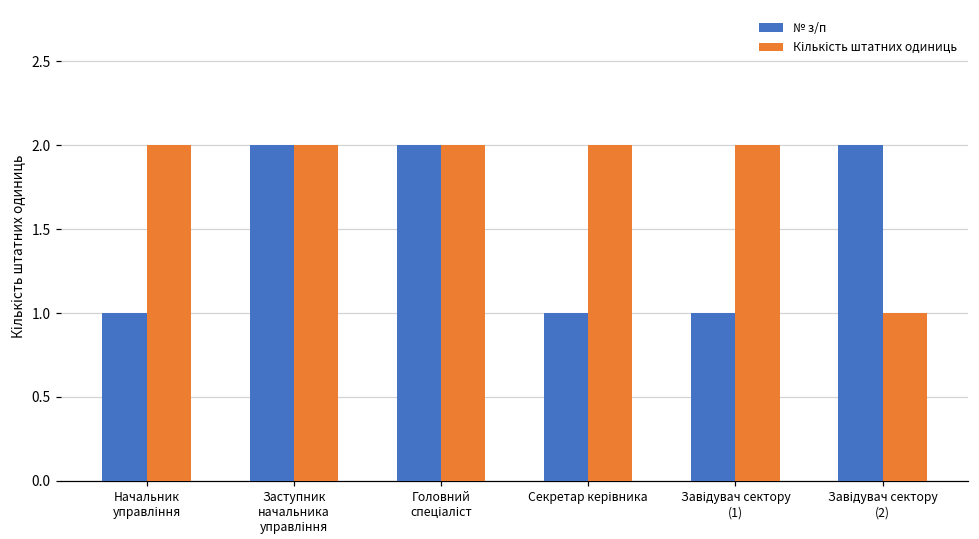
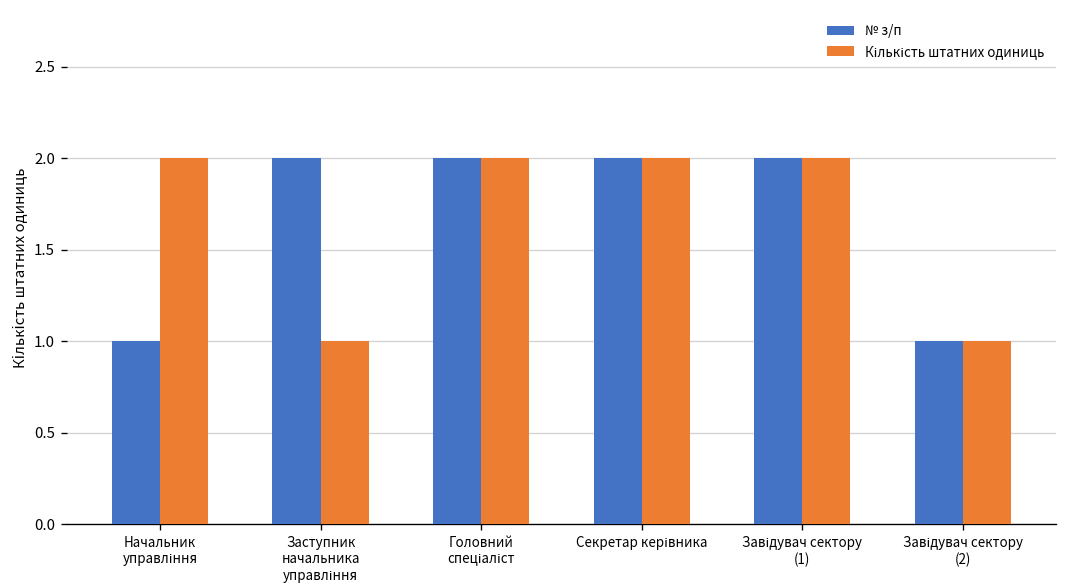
Кількість штатних одиниць, Заступник начальника управління: 2 -> 1
№ з/п, Секретар керівника: 1 -> 2
№ з/п, Завідувач сектору (1): 1 -> 2
№ з/п, Завідувач сектору (2): 2 -> 1
